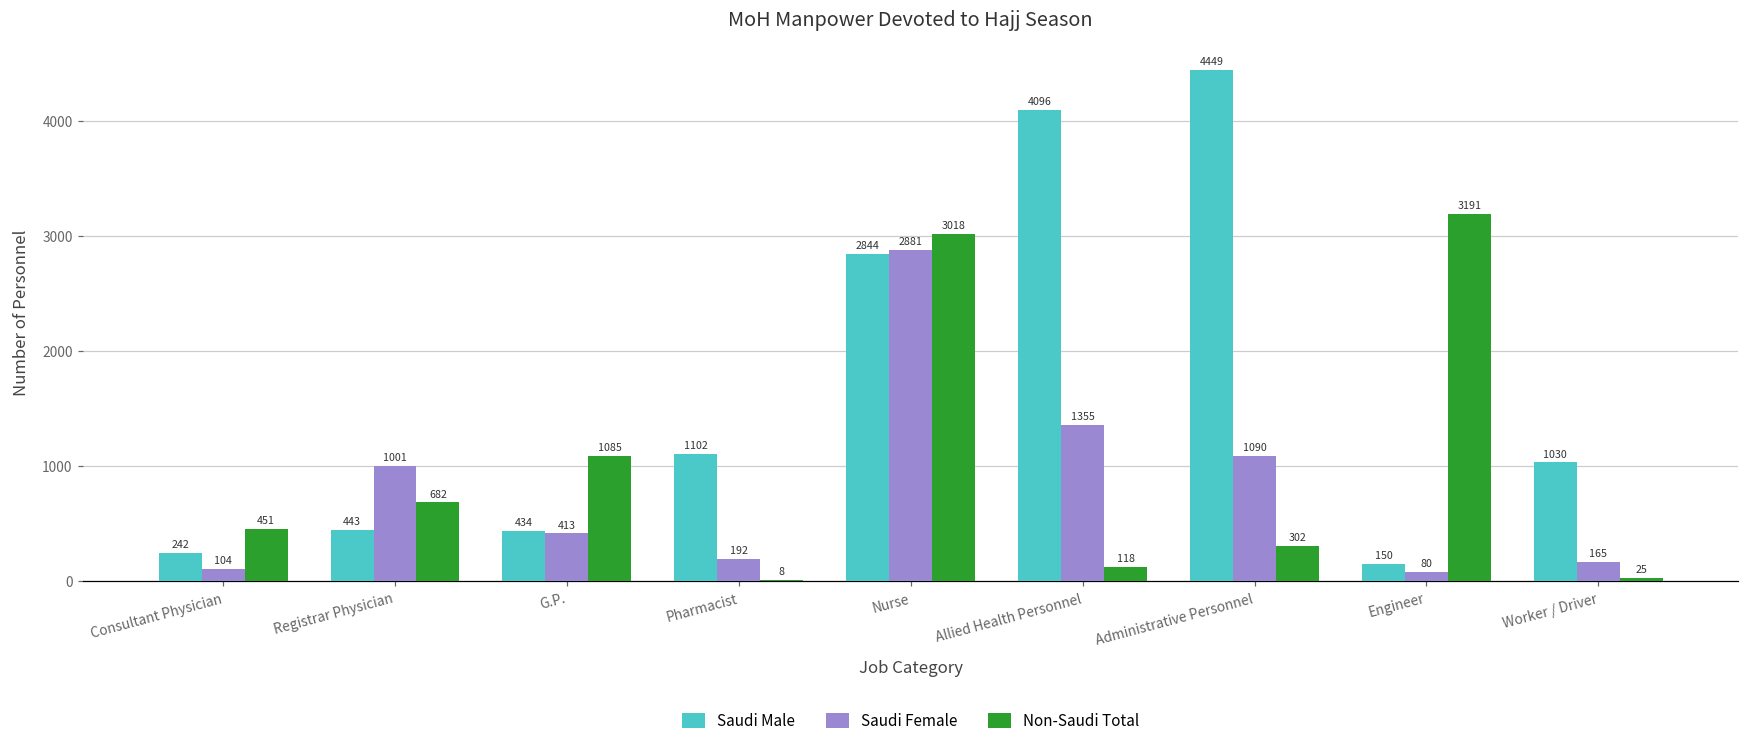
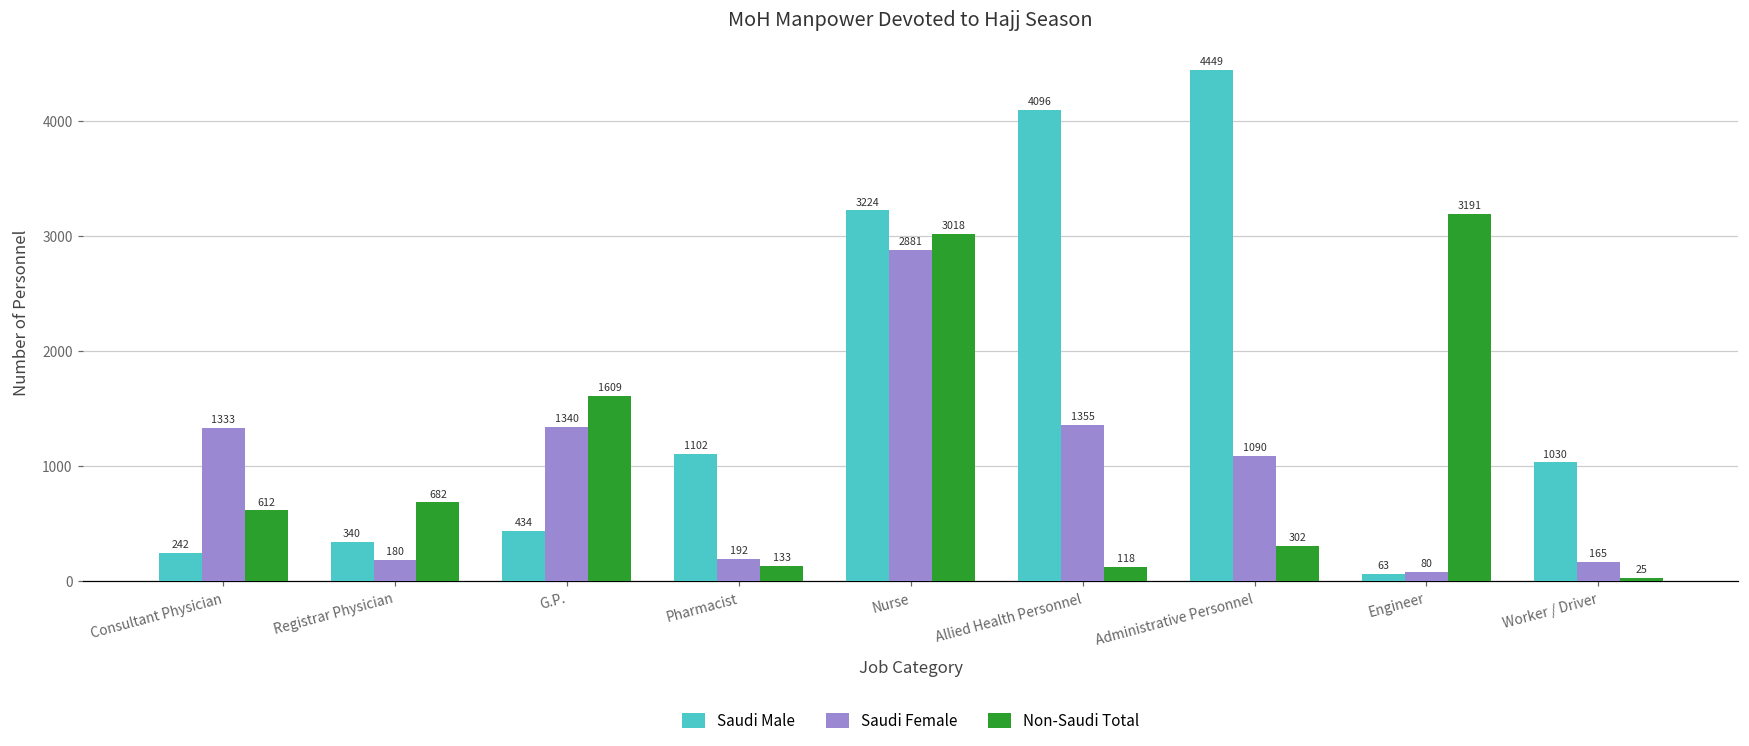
Saudi Female, Consultant Physician: 104 -> 1333
Non-Saudi Total, Consultant Physician: 451 -> 612
Saudi Male, Registrar Physician: 443 -> 340
Saudi Female, Registrar Physician: 1001 -> 180
Saudi Female, G.P.: 413 -> 1340
Non-Saudi Total, G.P.: 1085 -> 1609
Non-Saudi Total, Pharmacist: 8 -> 133
Saudi Male, Nurse: 2844 -> 3224
Saudi Male, Engineer: 150 -> 63
